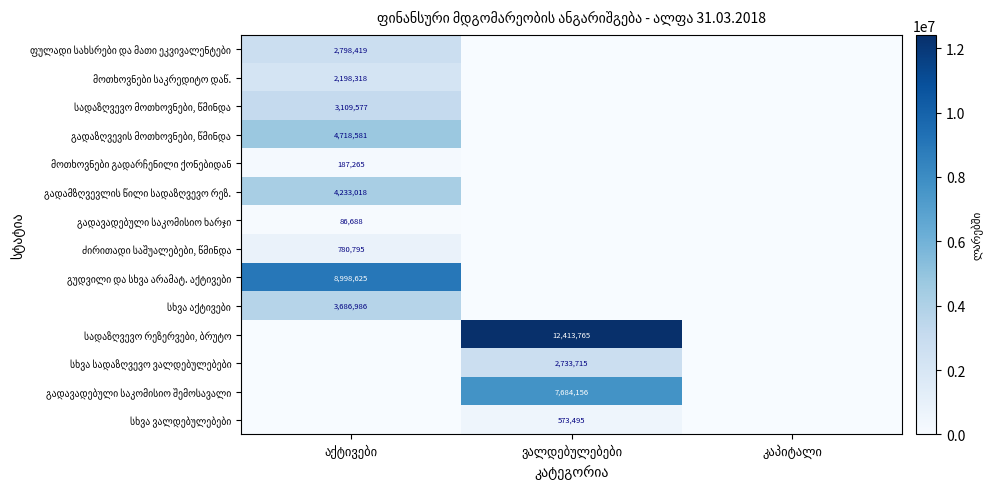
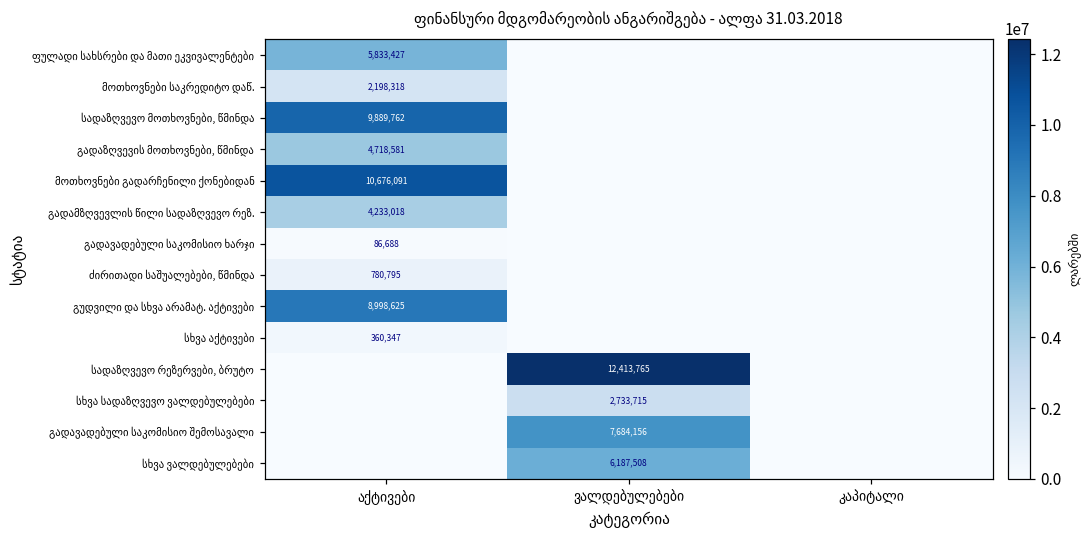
ფულადი სახსრები და მათი ეკვივალენტები, აქტივები: 2,798,419 -> 5,833,427
სადაზღვევო მოთხოვნები, წმინდა, აქტივები: 3,109,577 -> 9,889,762
მოთხოვნები გადარჩენილი ქონებიდან, აქტივები: 187,265 -> 10,676,091
სხვა აქტივები, აქტივები: 3,686,986 -> 360,347
სხვა ვალდებულებები, ვალდებულებები: 573,495 -> 6,187,508
